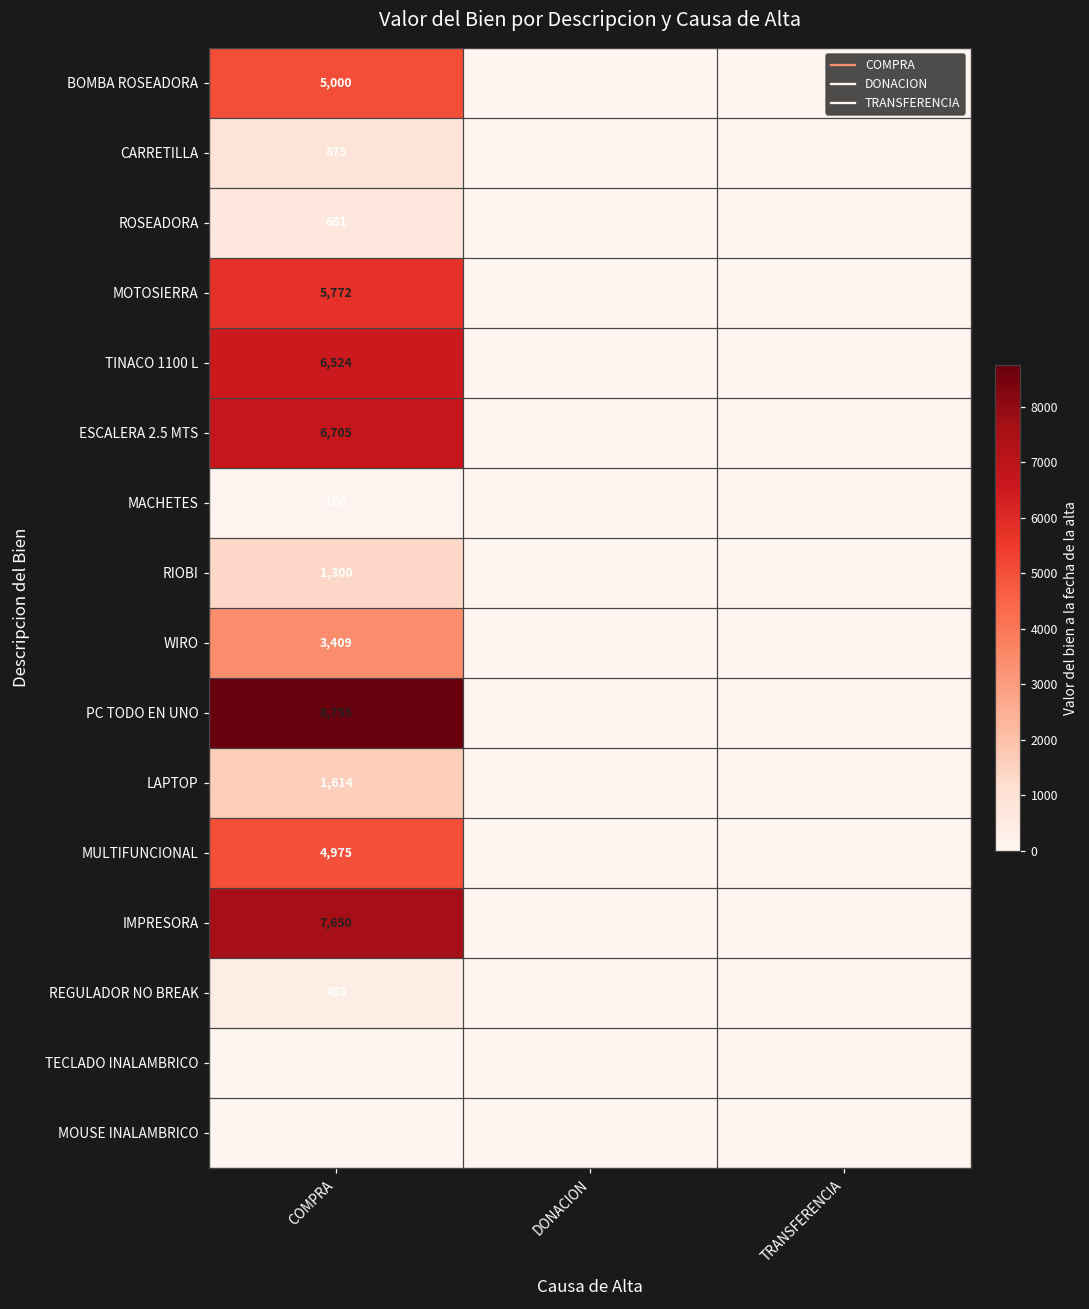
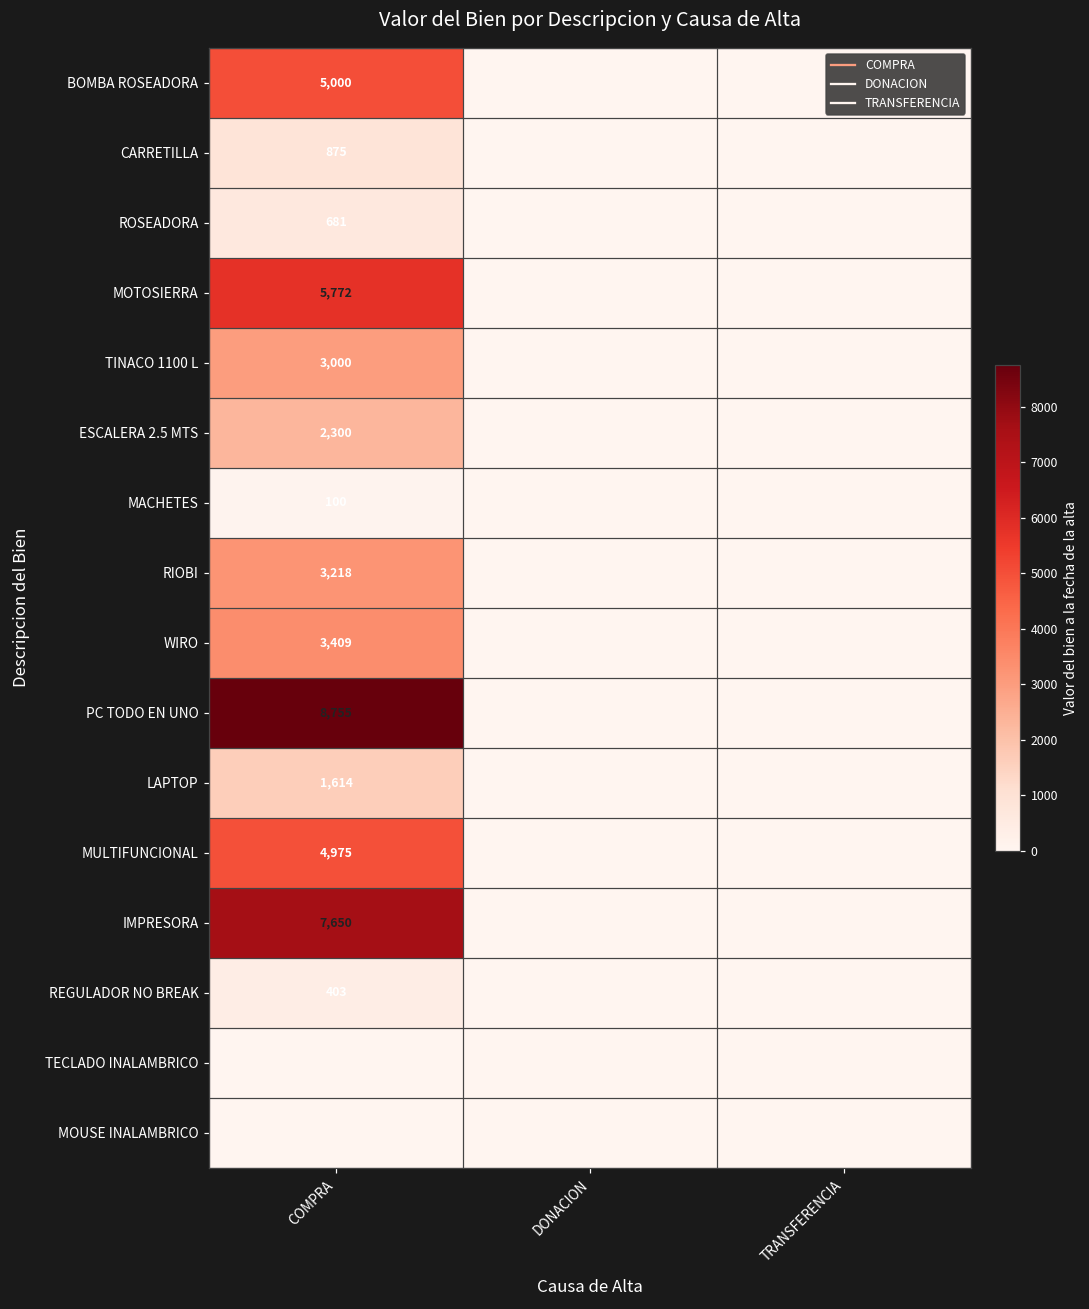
TINACO 1100 L, COMPRA: 6,524 -> 3,000
ESCALERA 2.5 MTS, COMPRA: 6,705 -> 2,300
RIOBI, COMPRA: 1,300 -> 3,218
